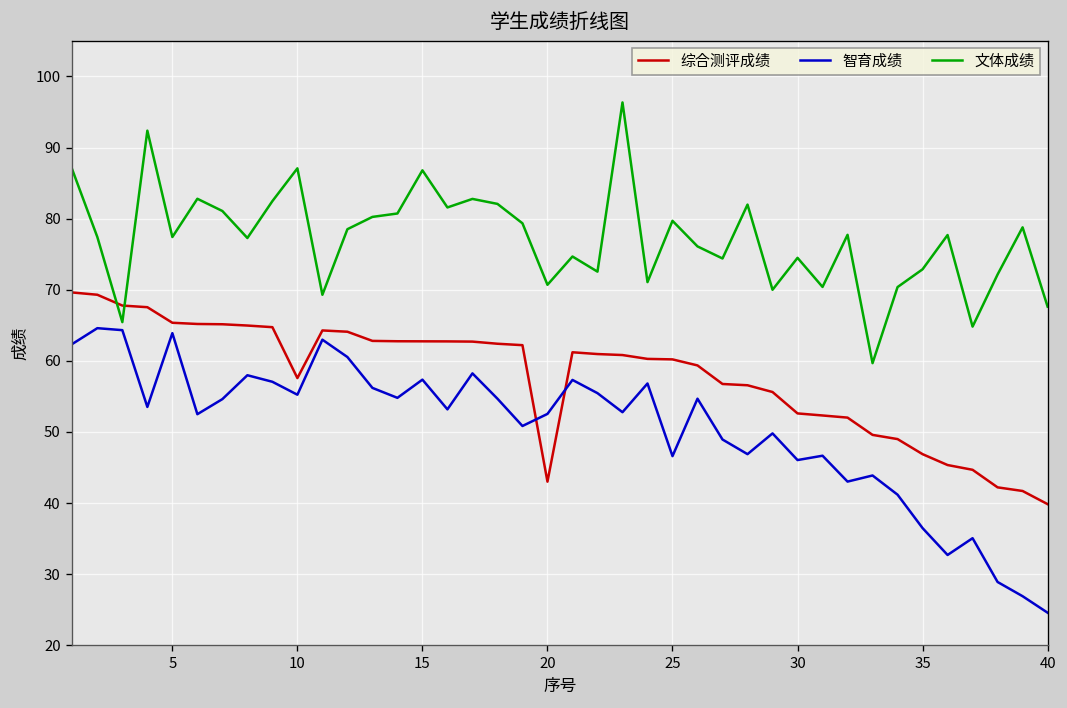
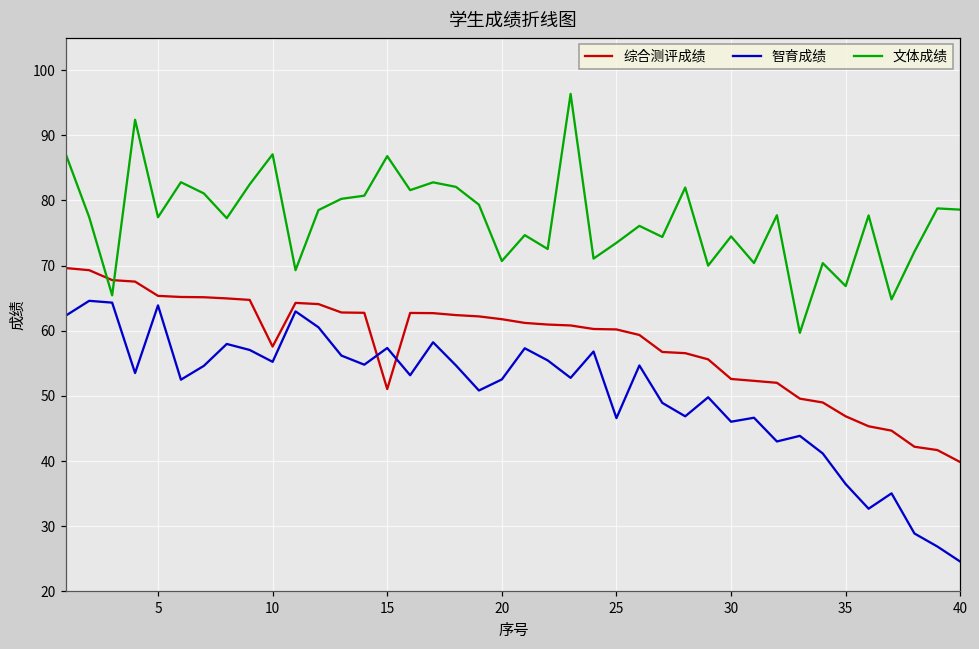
综合测评成绩, 15: 63 -> 51
综合测评成绩, 20: 43 -> 62
文体成绩, 25: 80 -> 74
文体成绩, 35: 73 -> 67
文体成绩, 40: 68 -> 79
